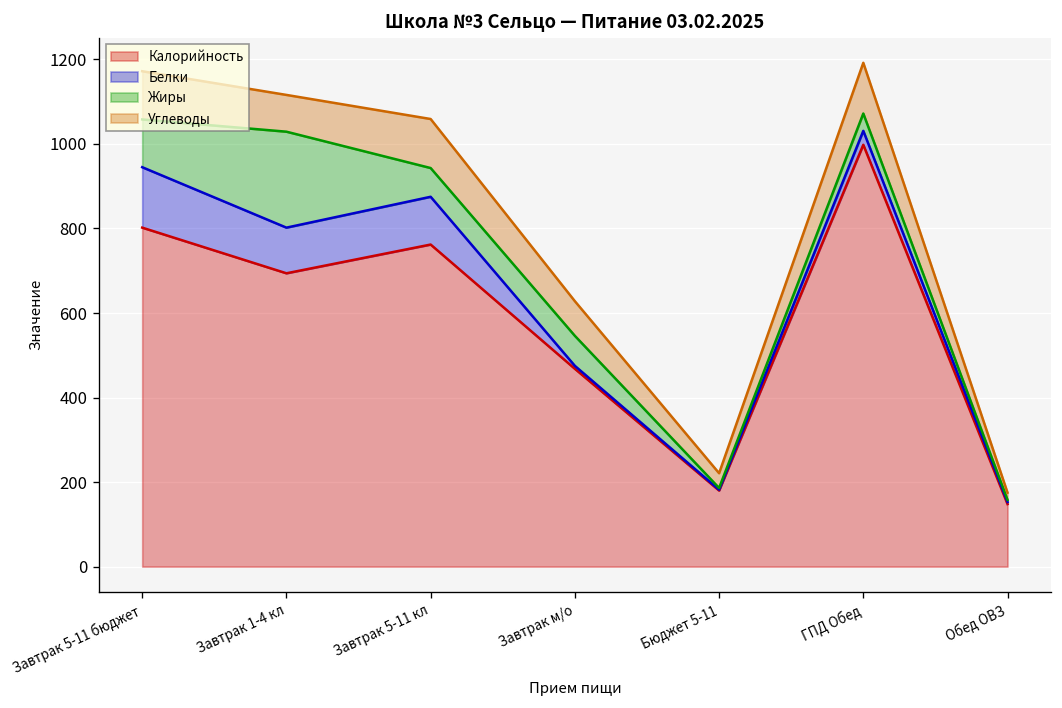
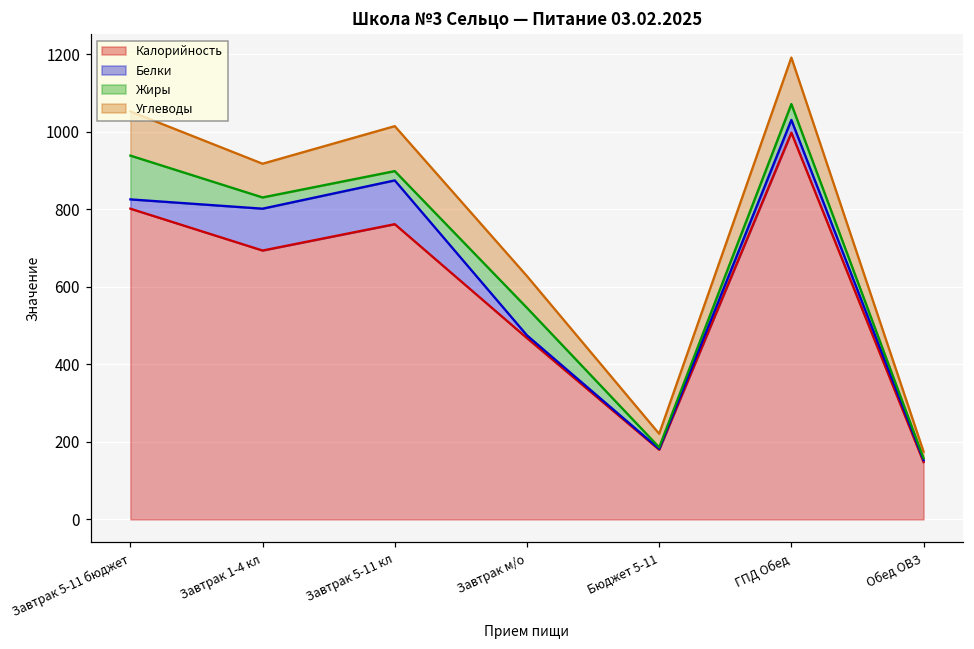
Белки, Завтрак 5-11 бюджет: 140 -> 20
Жиры, Завтрак 1-4 кл: 230 -> 30
Жиры, Завтрак 5-11 кл: 70 -> 20
